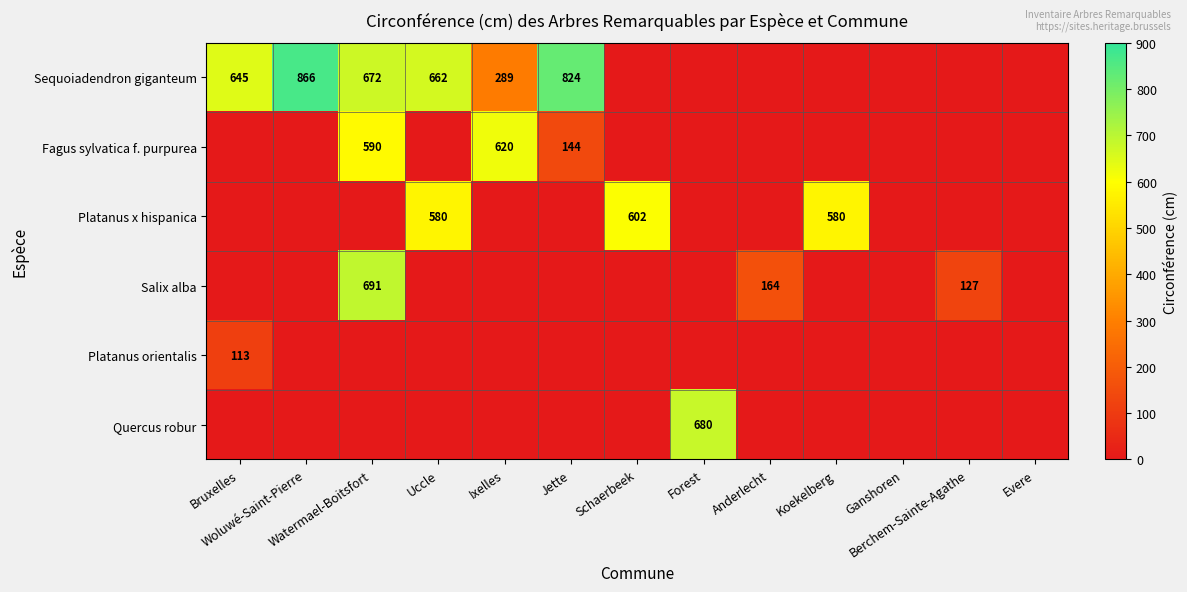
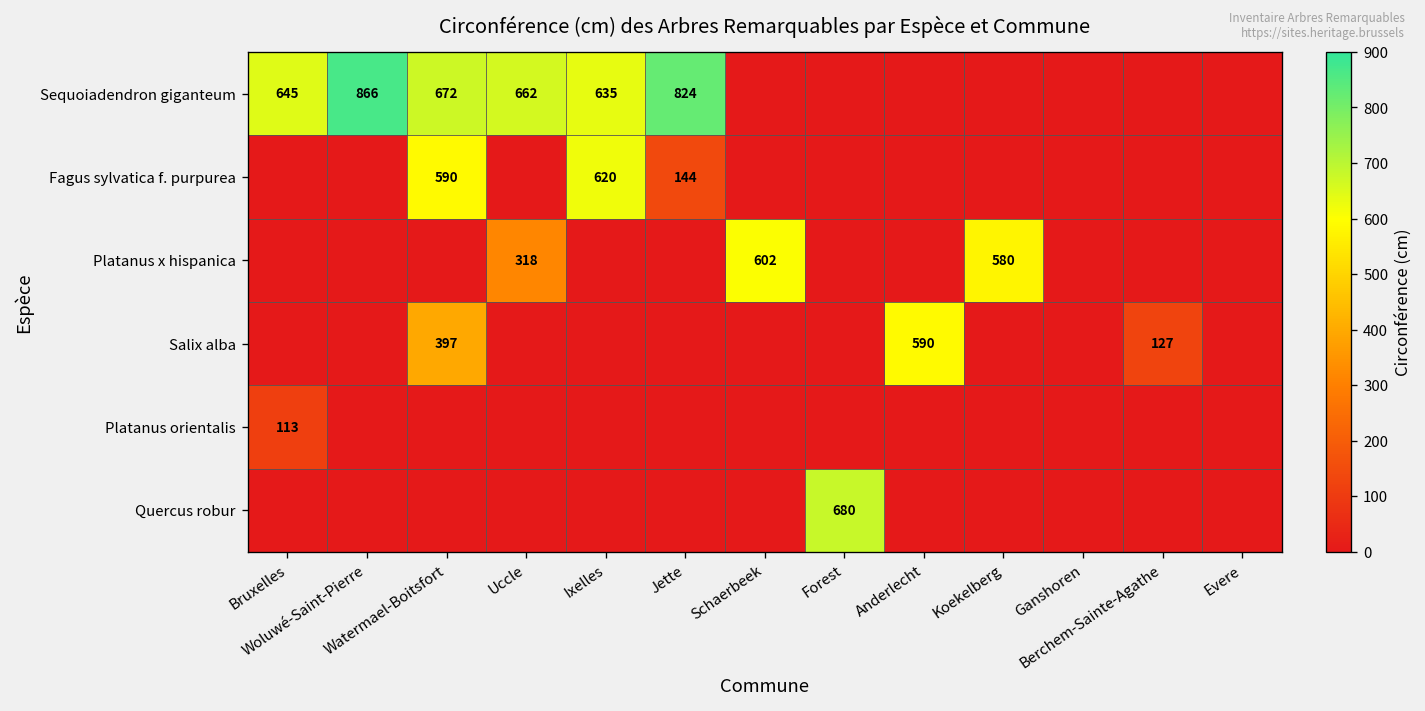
Sequoiadendron giganteum, Ixelles: 289 -> 635
Platanus x hispanica, Uccle: 580 -> 318
Salix alba, Watermael-Boitsfort: 691 -> 397
Salix alba, Anderlecht: 164 -> 590
